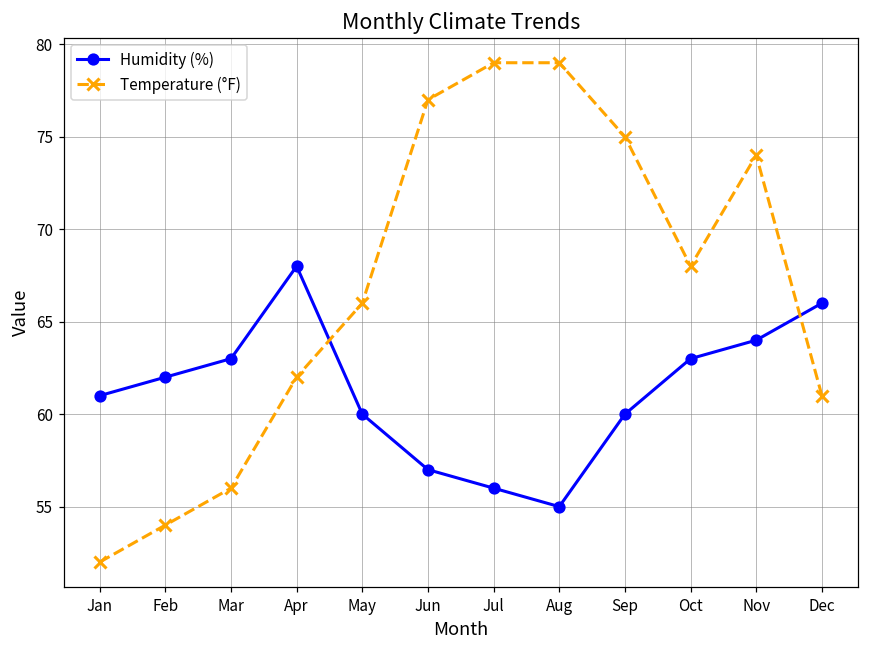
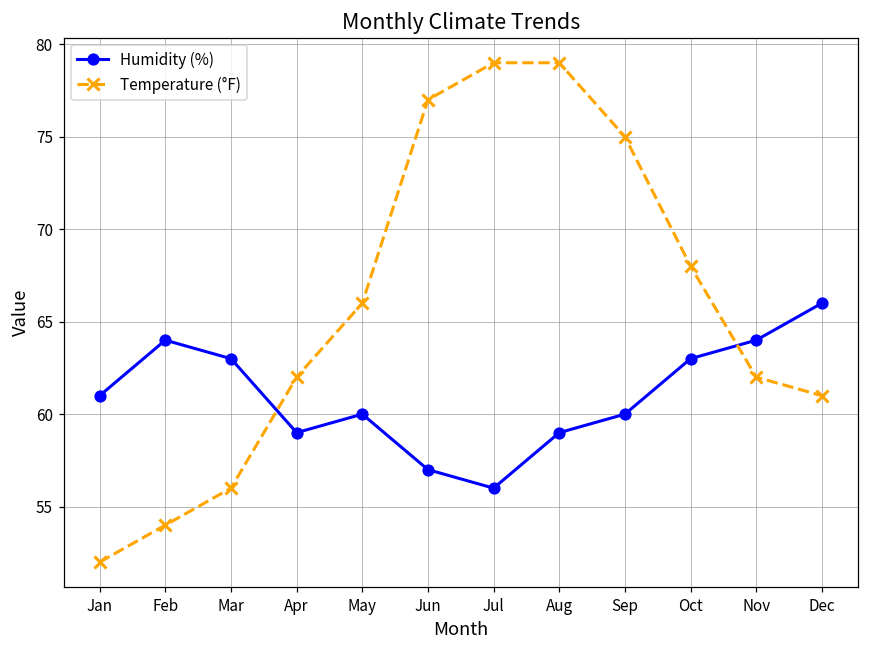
Humidity (%), Feb: 62 -> 64
Humidity (%), Apr: 68 -> 59
Humidity (%), Aug: 55 -> 59
Temperature (°F), Nov: 74 -> 62
